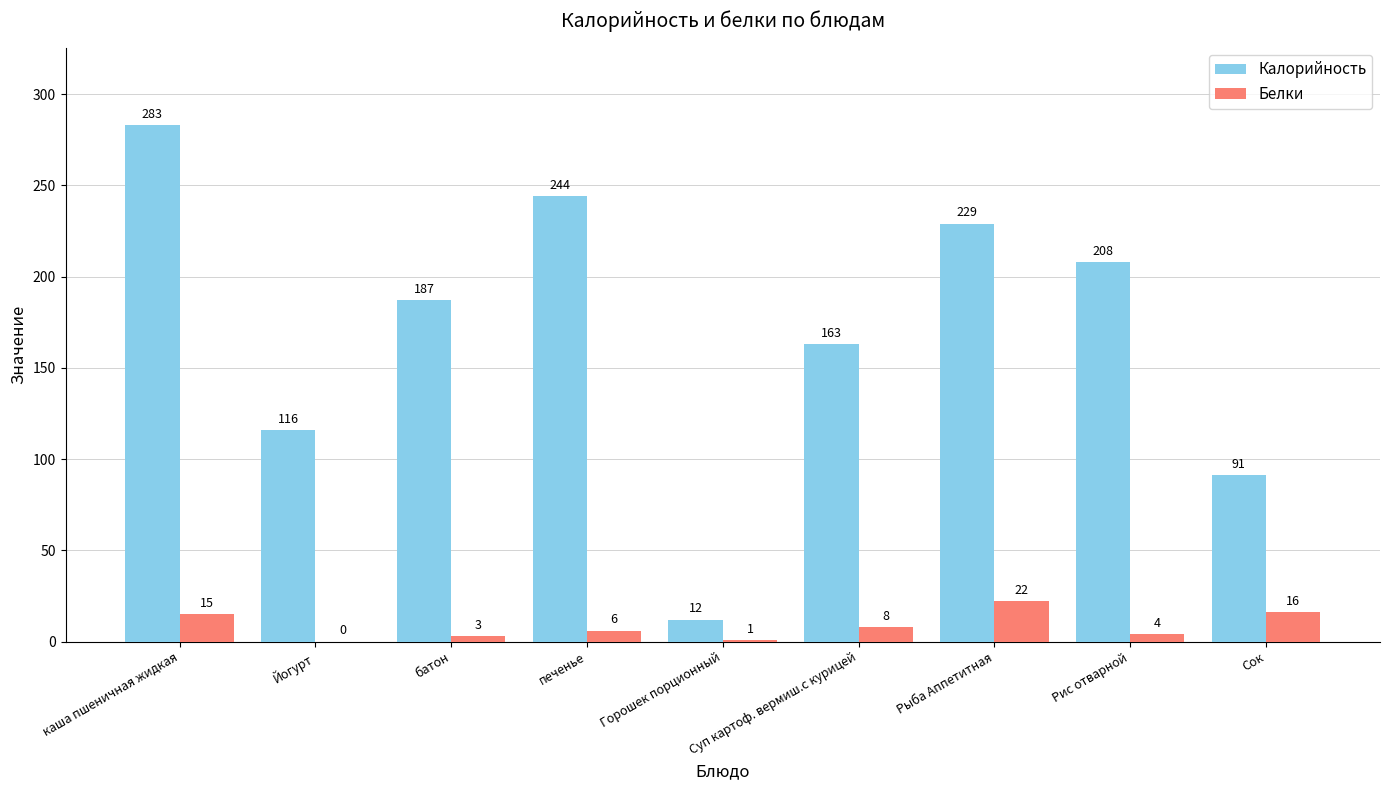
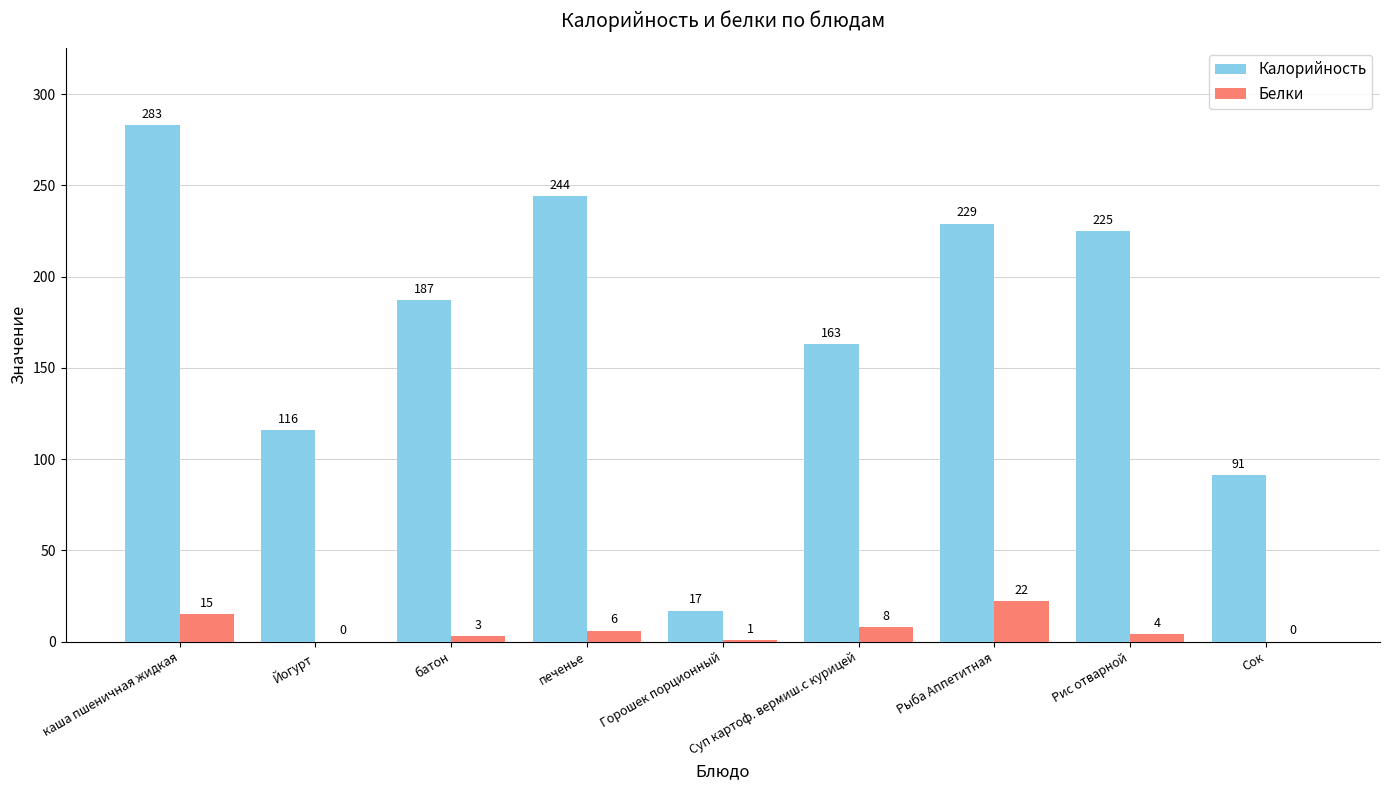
Калорийность, Горошек порционный: 12 -> 17
Калорийность, Рис отварной: 208 -> 225
Белки, Сок: 16 -> 0
